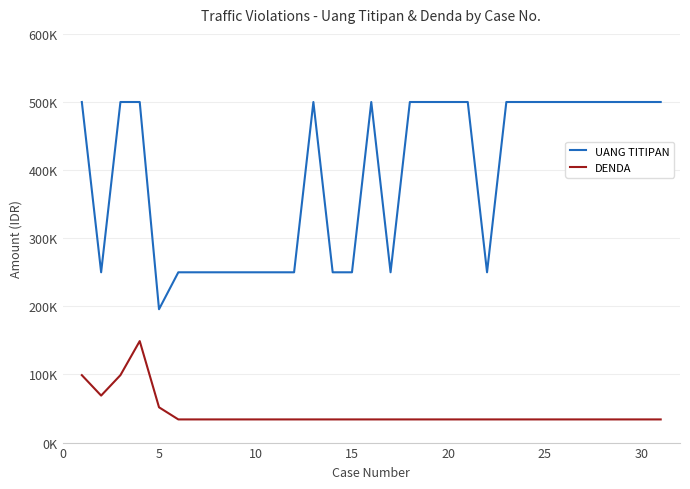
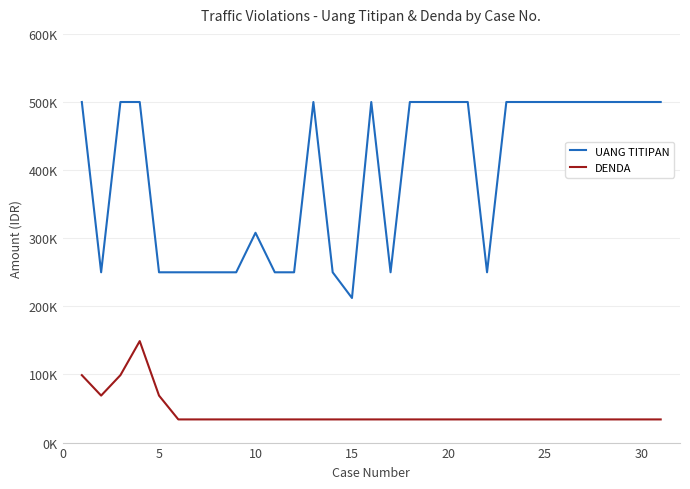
UANG TITIPAN, 5: 200000 -> 250000
DENDA, 5: 50000 -> 70000
UANG TITIPAN, 10: 250000 -> 310000
UANG TITIPAN, 15: 250000 -> 210000
